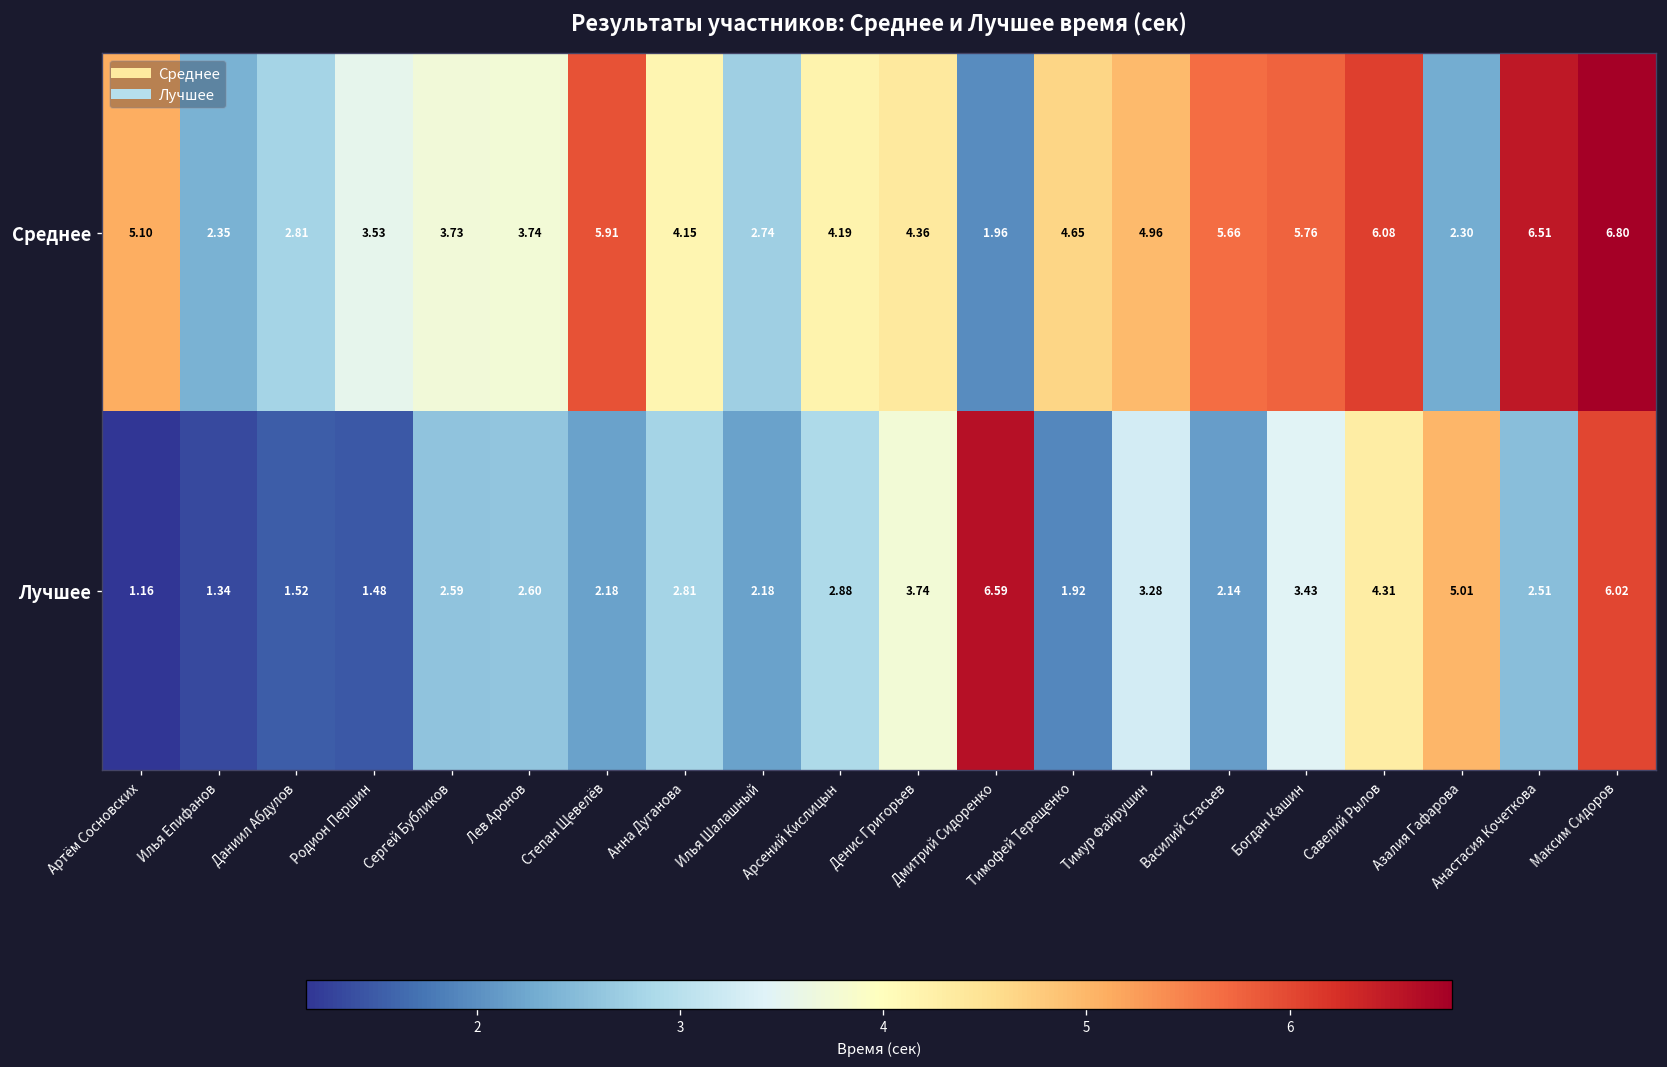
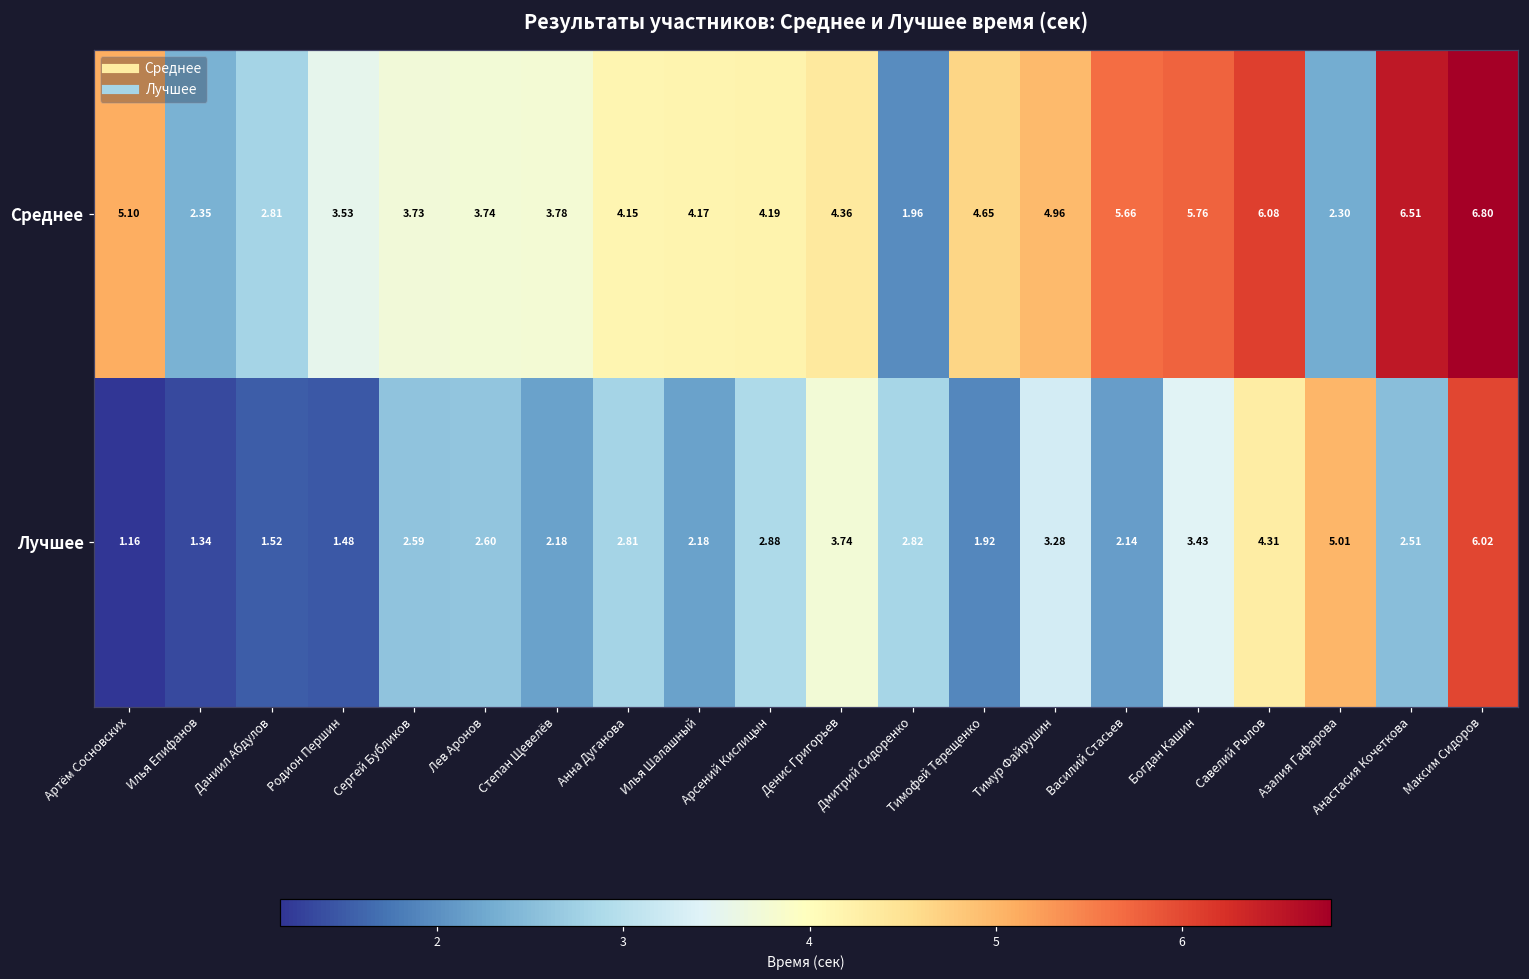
Среднее, Степан Щевелёв: 5.91 -> 3.78
Среднее, Илья Шалашный: 2.74 -> 4.17
Лучшее, Дмитрий Сидоренко: 6.59 -> 2.82
